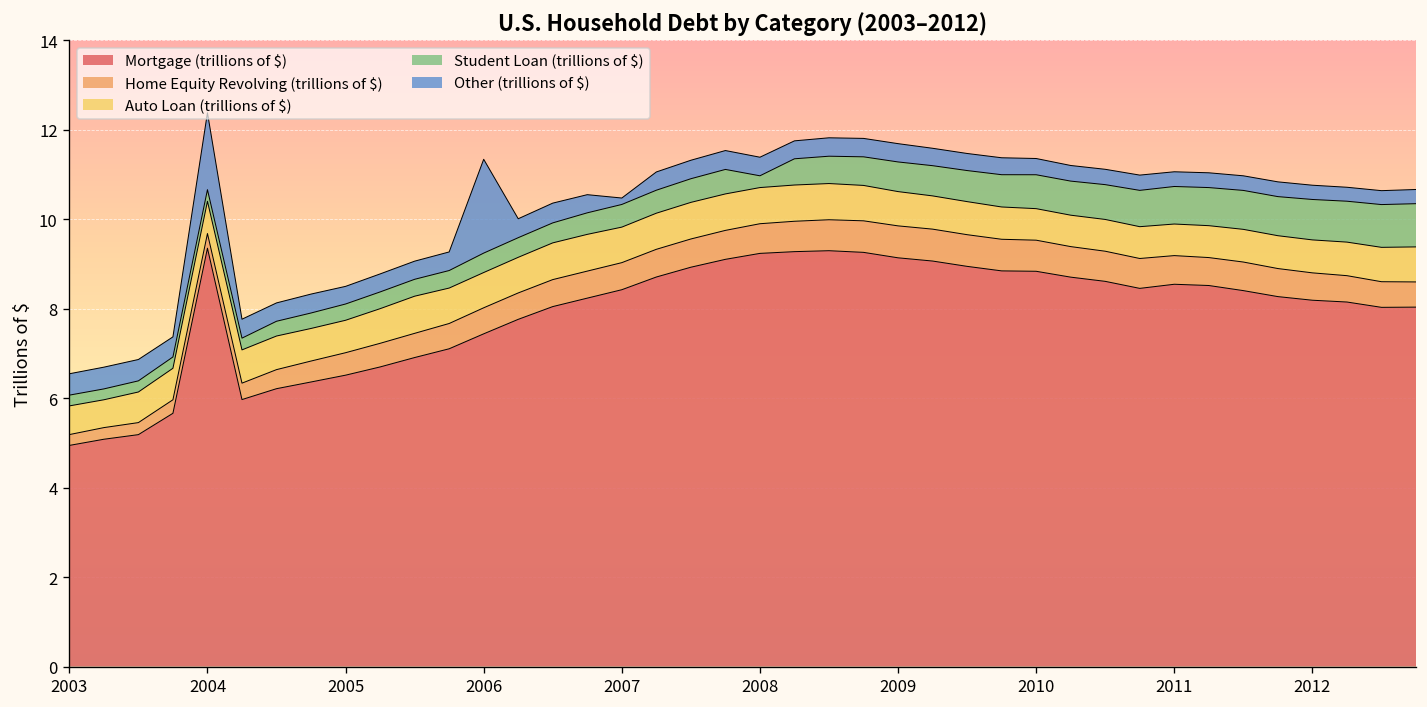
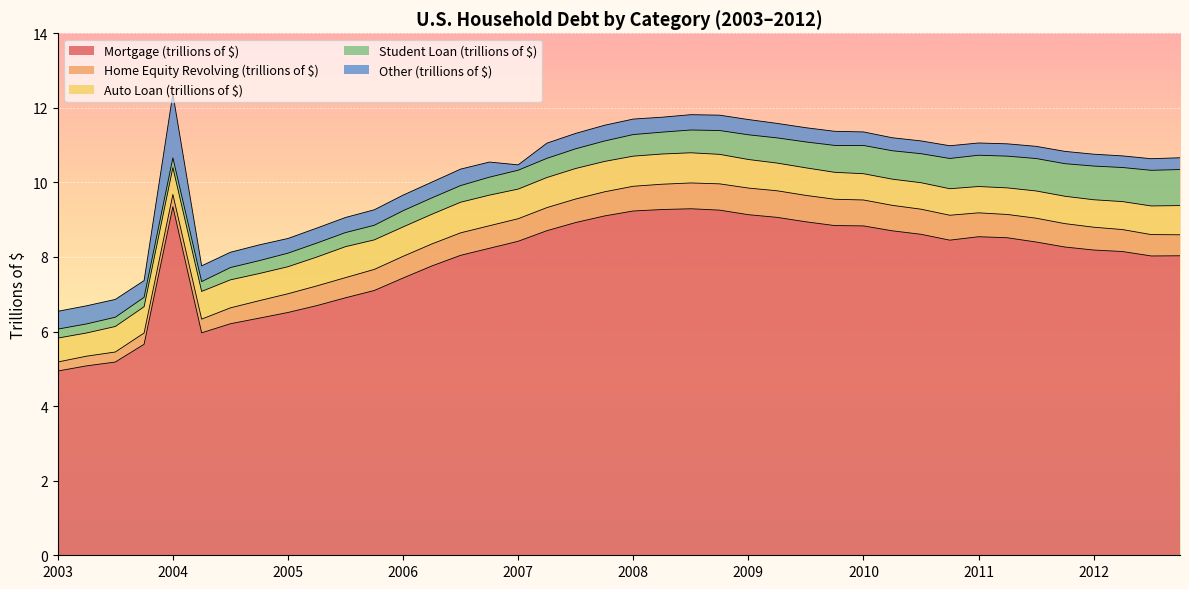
Other (trillions of $), 2006: 2.1 -> 0.4
Student Loan (trillions of $), 2008: 0.3 -> 0.6
